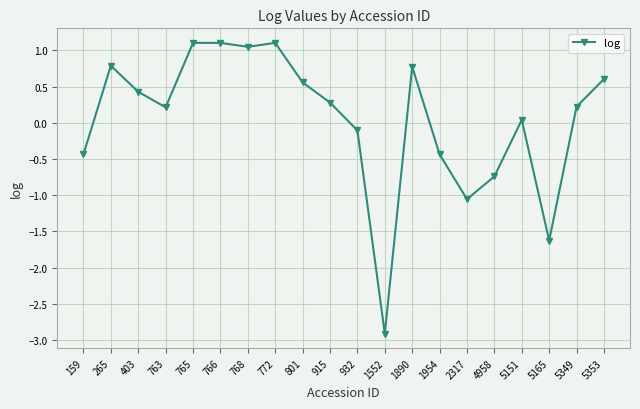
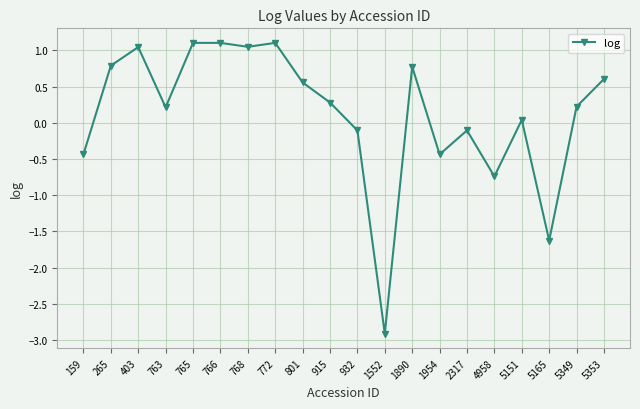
403: 0.4 -> 1.0
2317: -1.1 -> -0.1
